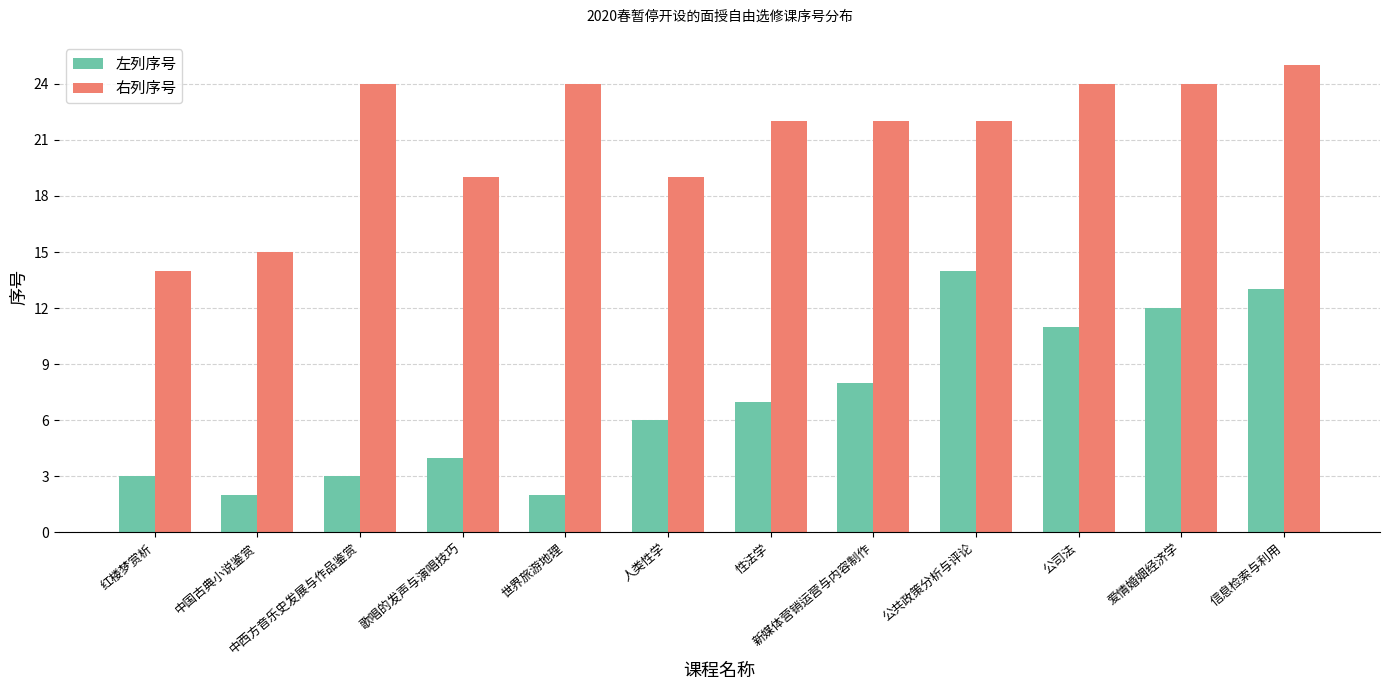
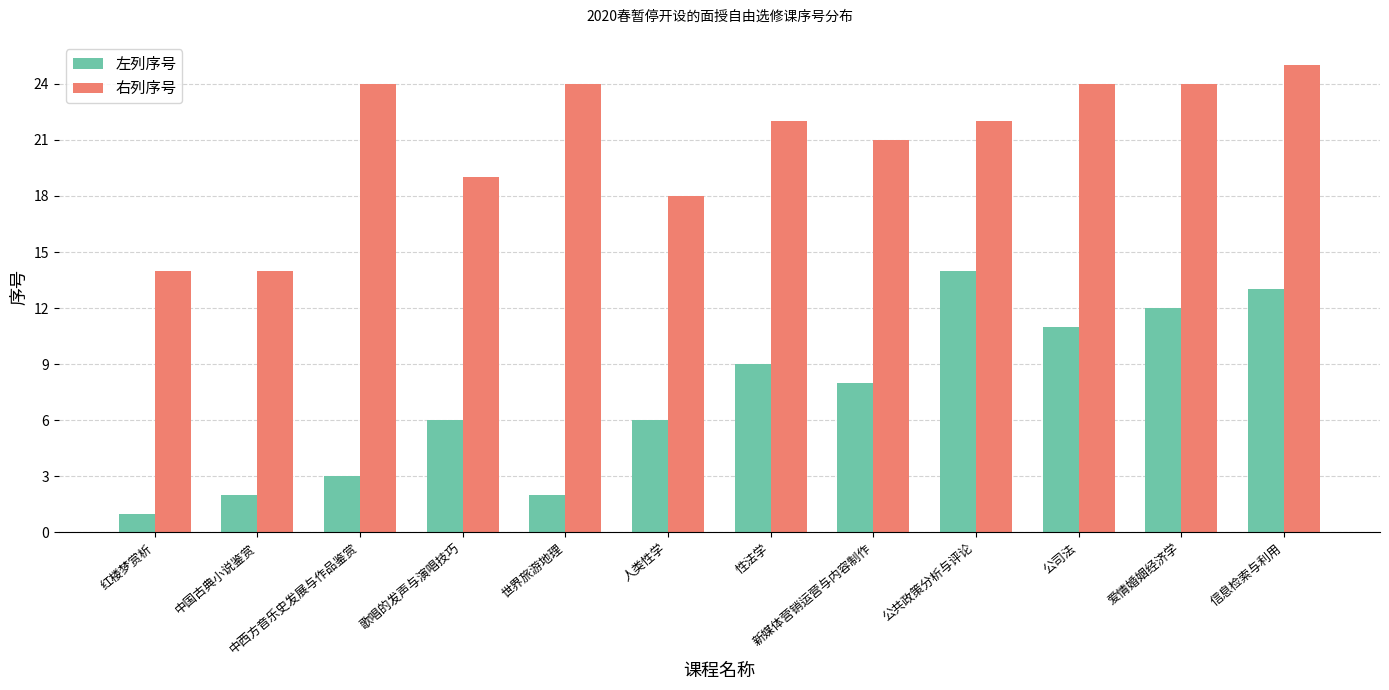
左列序号, 红楼梦赏析: 3 -> 1
右列序号, 中国古典小说鉴赏: 15 -> 14
左列序号, 歌唱的发声与演唱技巧: 4 -> 6
右列序号, 人类性学: 19 -> 18
左列序号, 性法学: 7 -> 9
右列序号, 新媒体营销运营与内容制作: 22 -> 21
